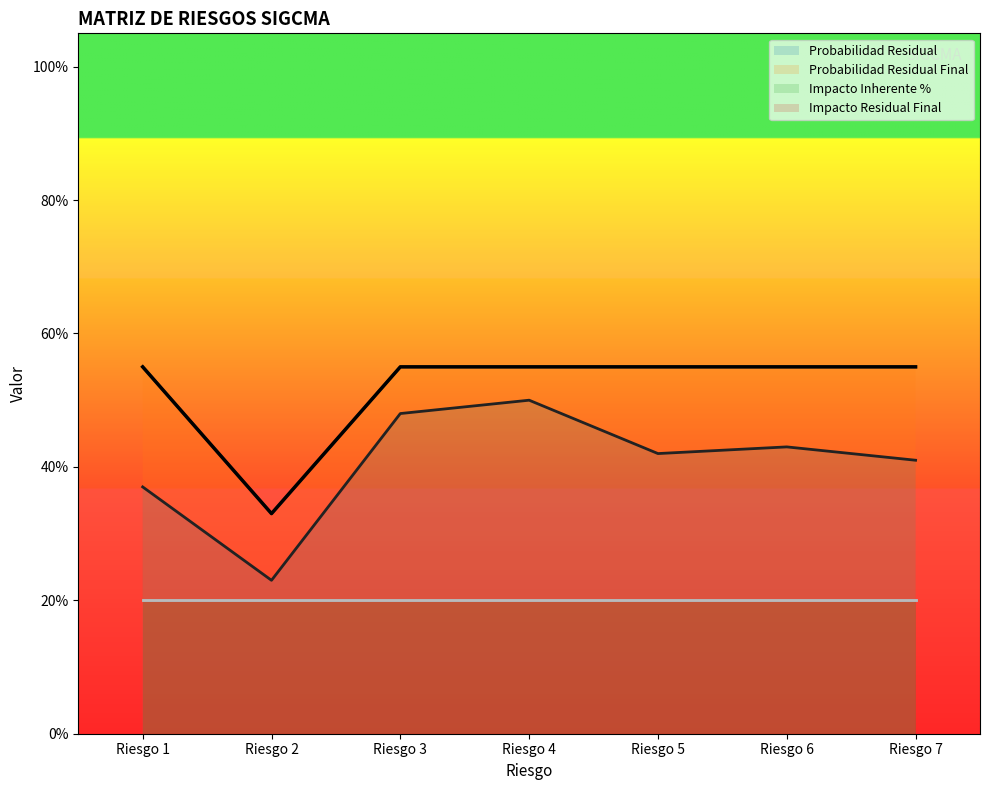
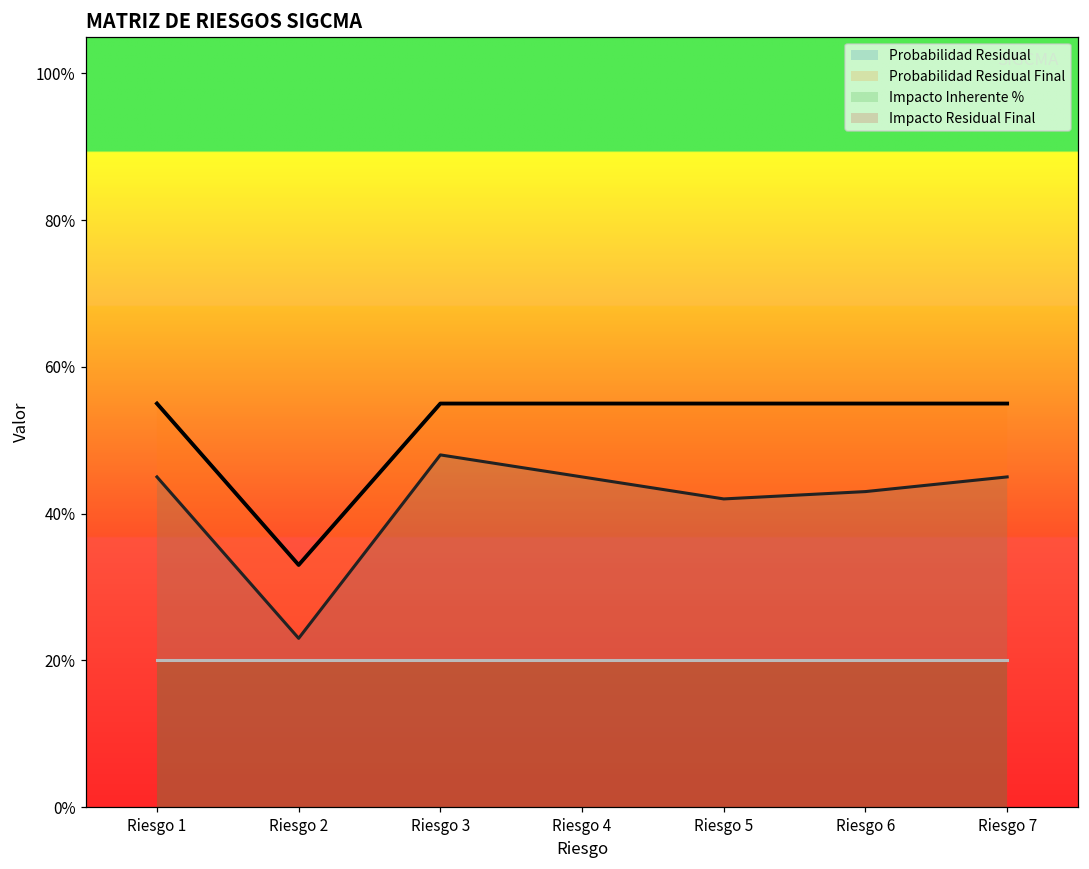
Probabilidad Residual, Riesgo 1: 37% -> 45%
Probabilidad Residual, Riesgo 4: 50% -> 45%
Probabilidad Residual, Riesgo 7: 41% -> 45%
